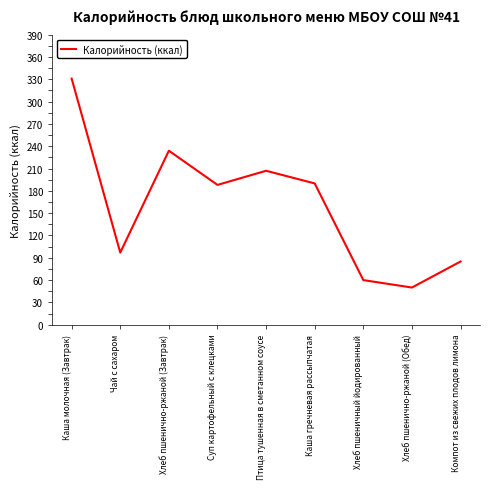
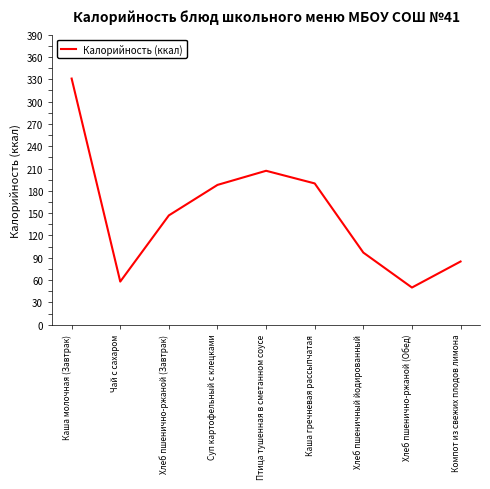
Чай с сахаром: 100 -> 60
Хлеб пшенично-ржаной (Завтрак): 230 -> 150
Хлеб пшеничный йодированный: 60 -> 100
